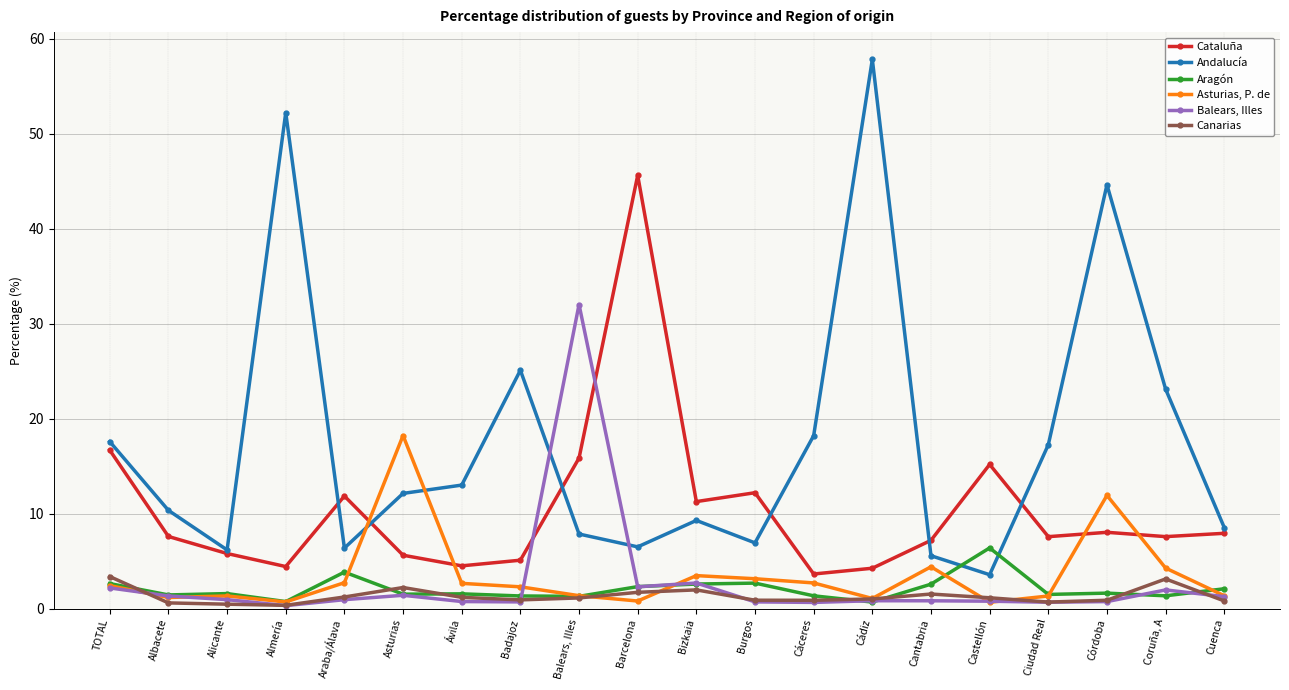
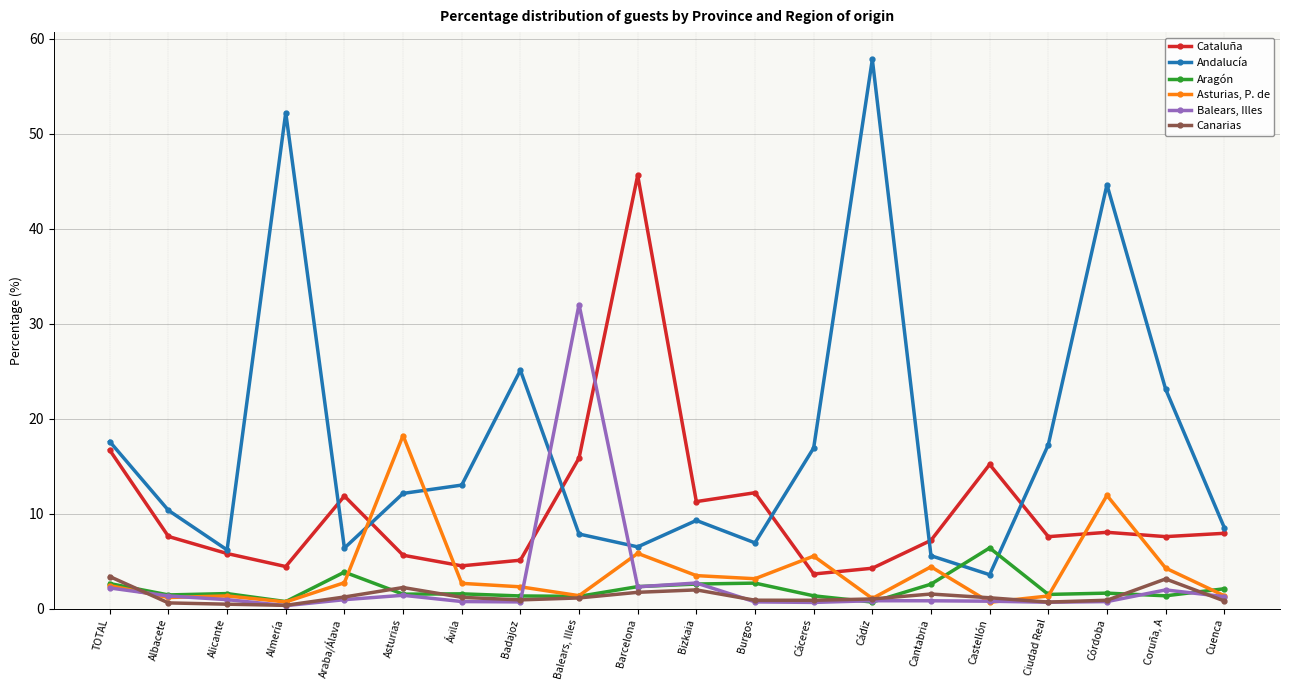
Asturias, P. de, Barcelona: 1 -> 6
Andalucía, Cáceres: 18 -> 17
Asturias, P. de, Cáceres: 3 -> 6
